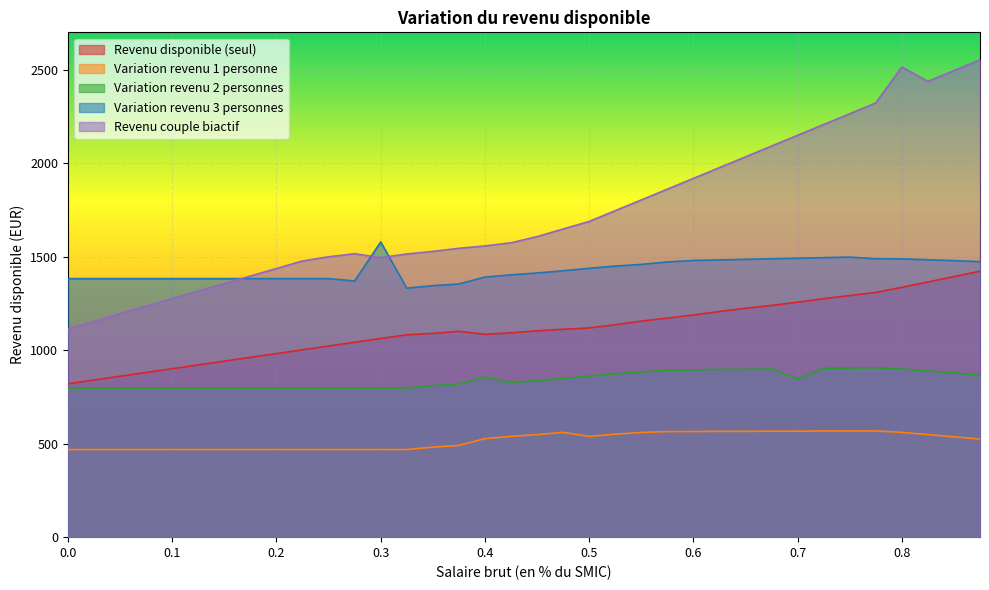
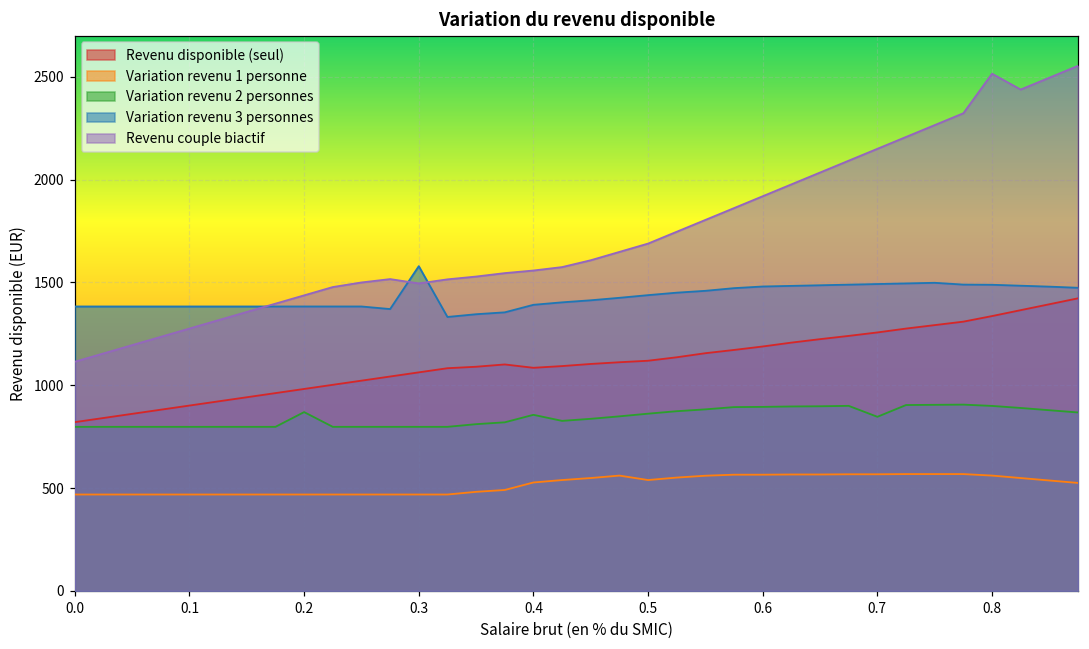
Variation revenu 2 personnes, 0.2: 800 -> 870
